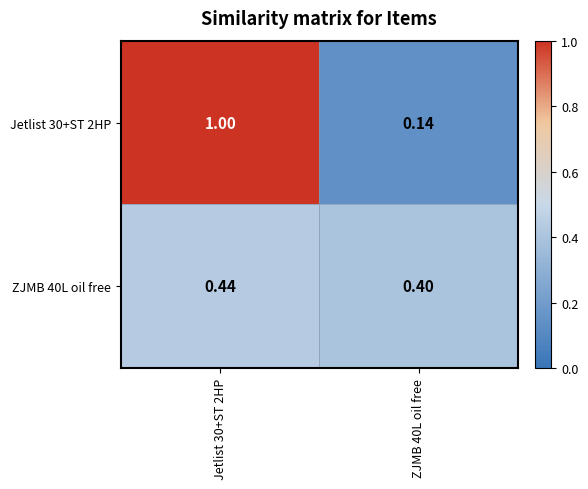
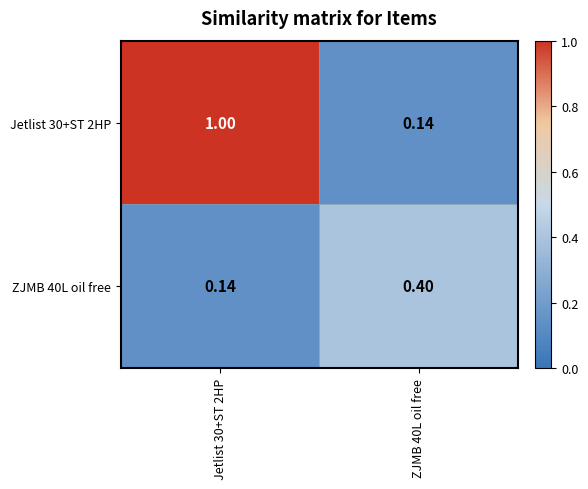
ZJMB 40L oil free, Jetlist 30+ST 2HP: 0.44 -> 0.14
